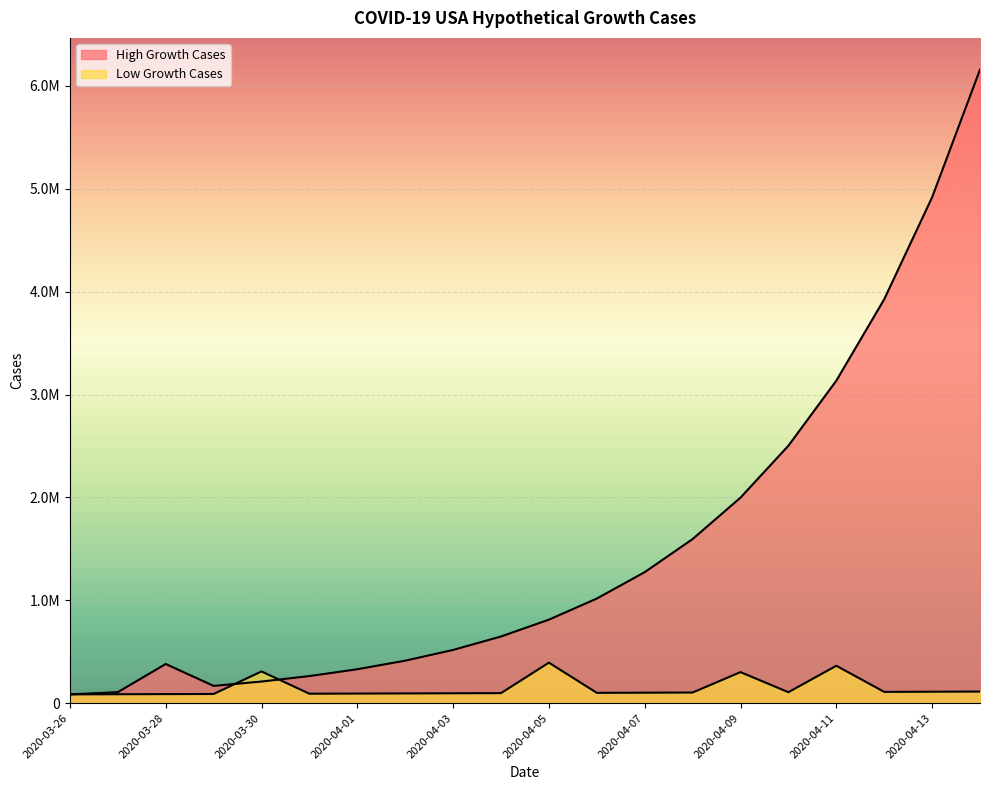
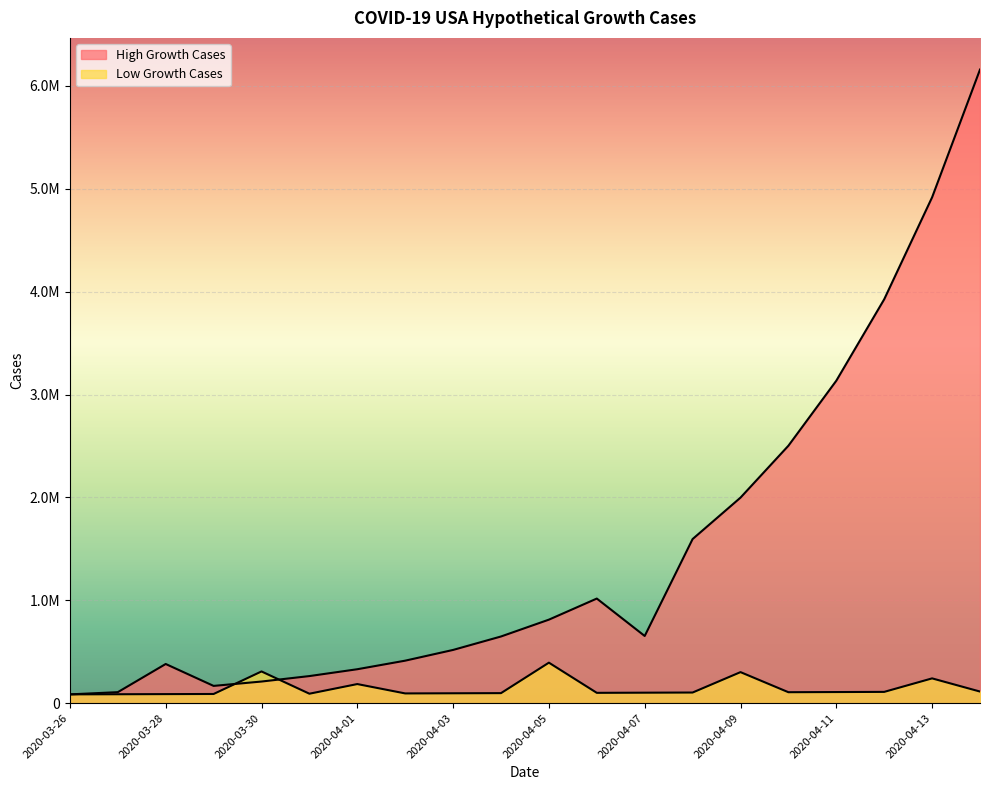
Low Growth Cases, 2020-04-01: 90000 -> 190000
High Growth Cases, 2020-04-07: 1270000 -> 650000
Low Growth Cases, 2020-04-11: 360000 -> 110000
Low Growth Cases, 2020-04-13: 110000 -> 240000
